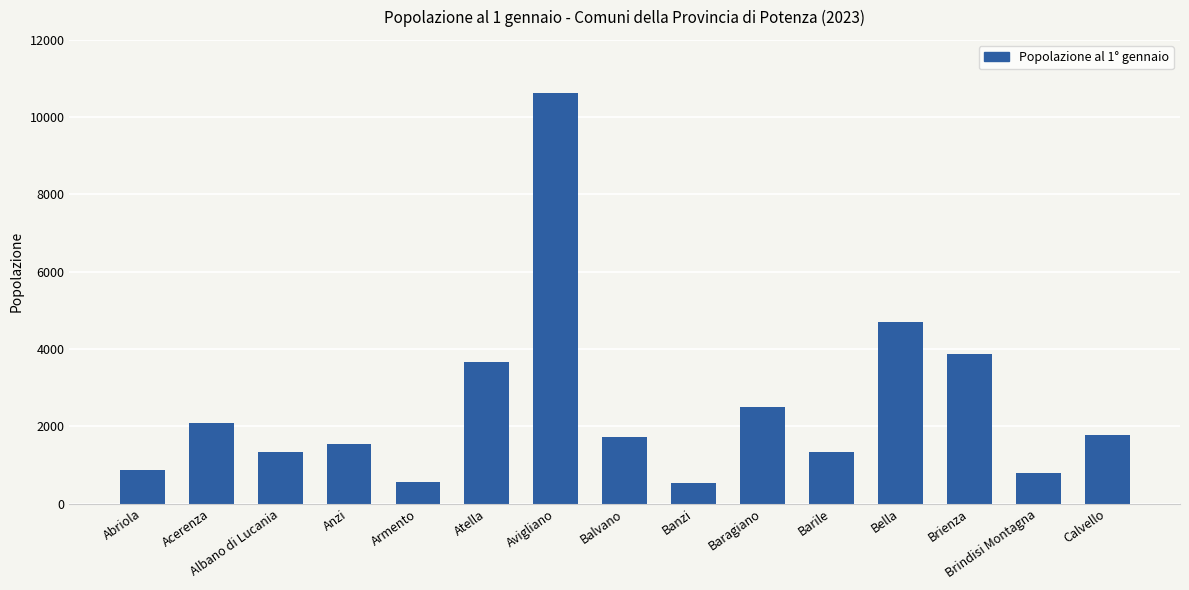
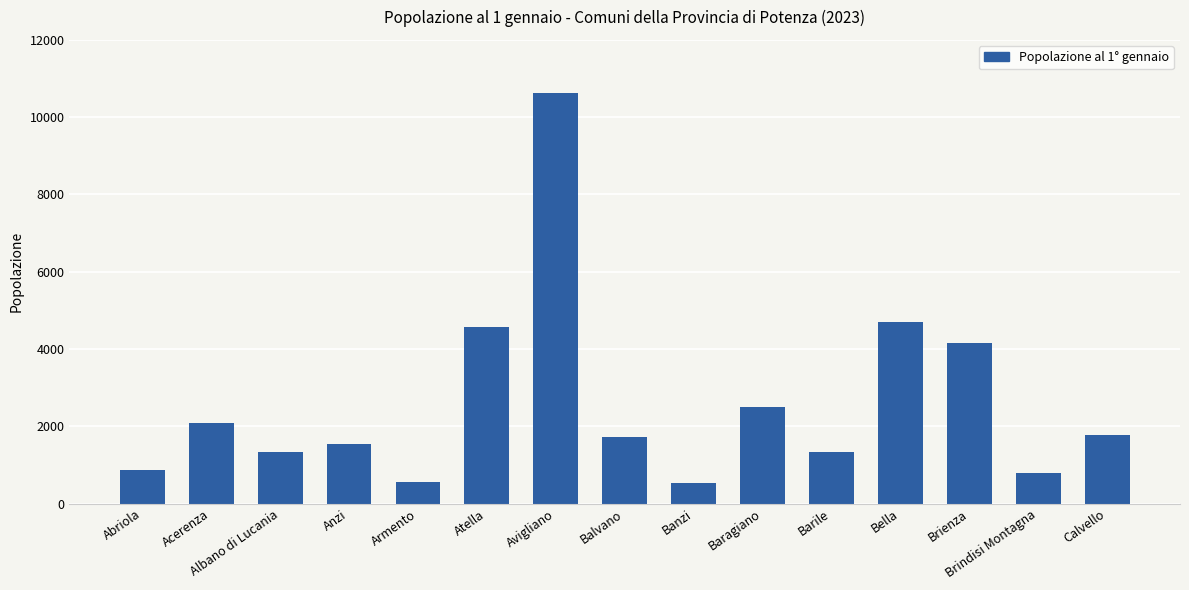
Atella: 3700 -> 4600
Brienza: 3900 -> 4200
